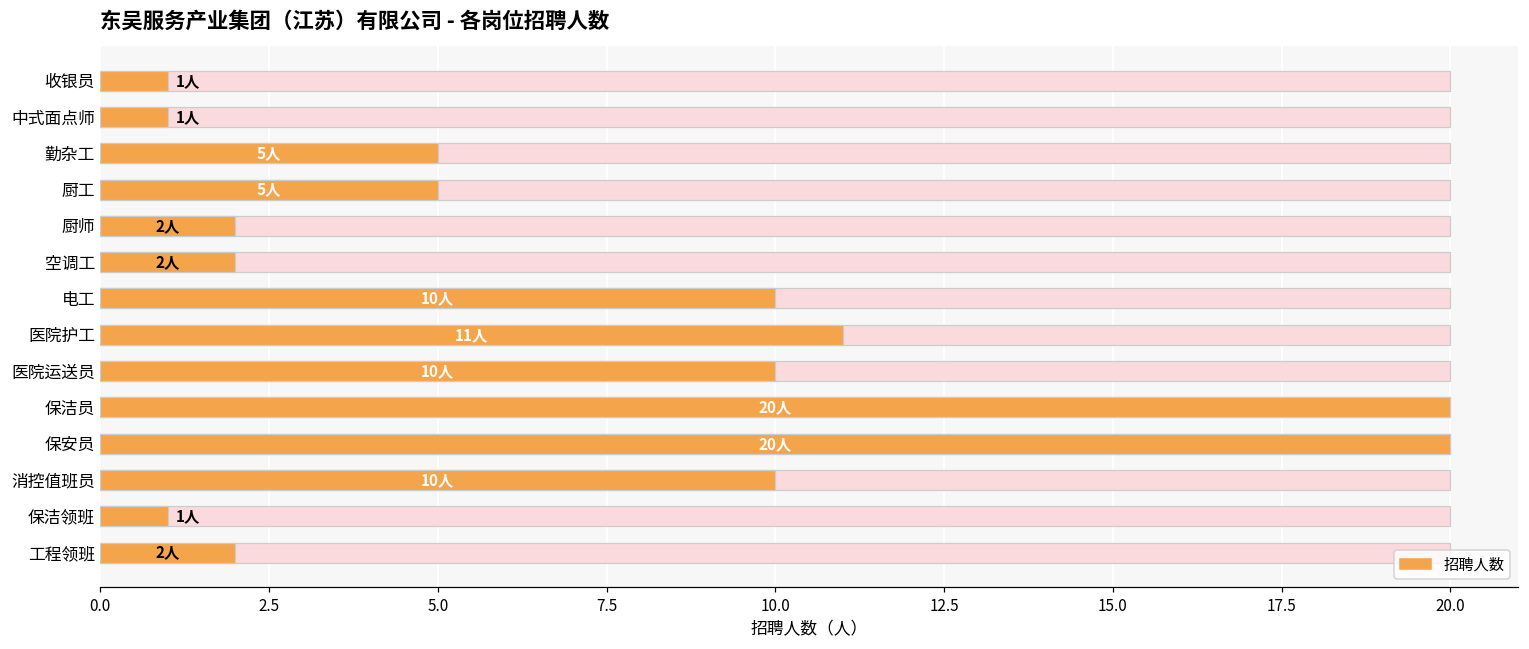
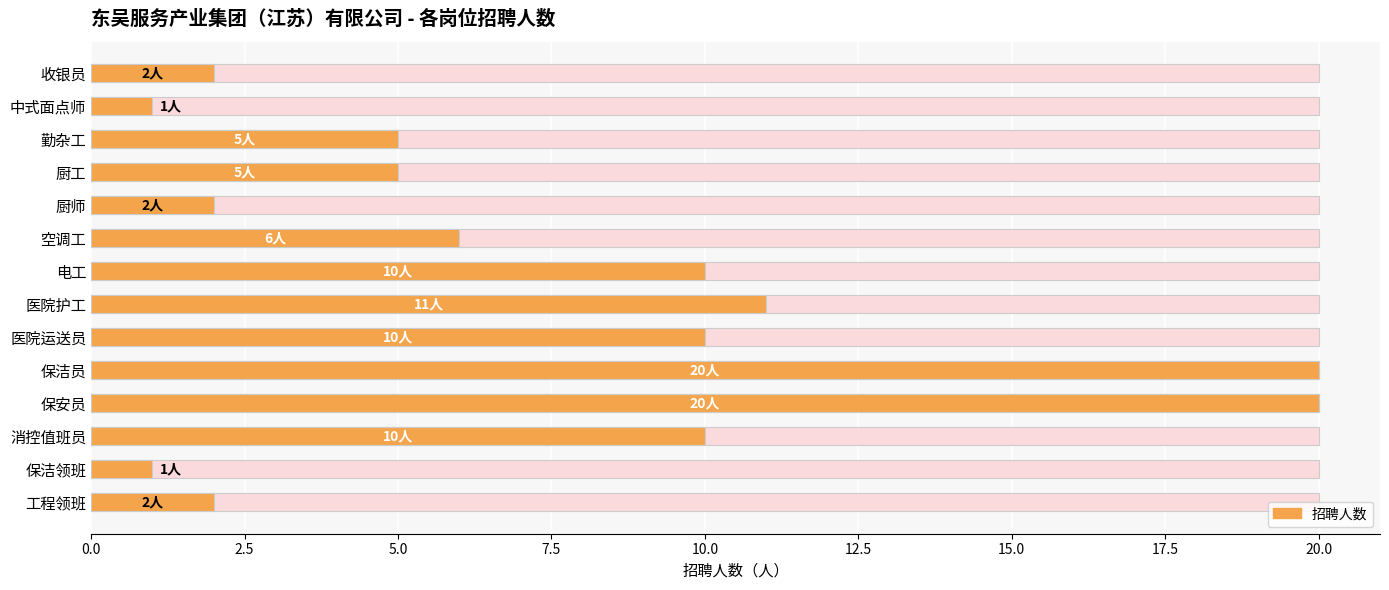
招聘人数, 收银员: 1人 -> 2人
招聘人数, 空调工: 2人 -> 6人
